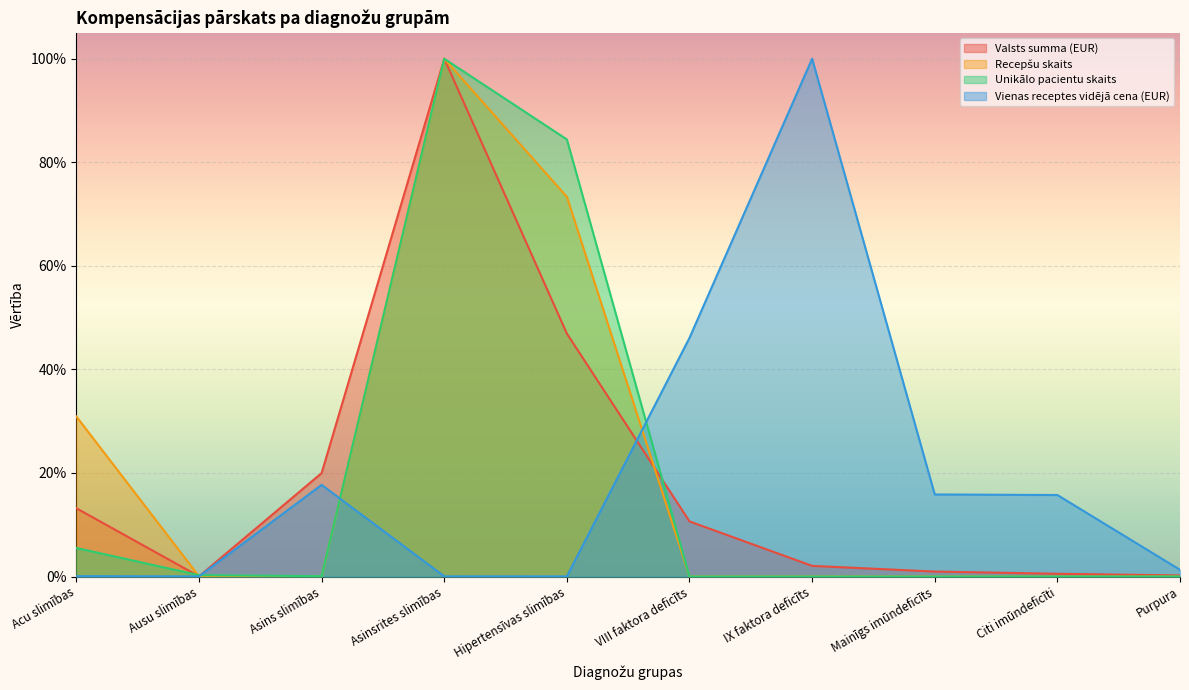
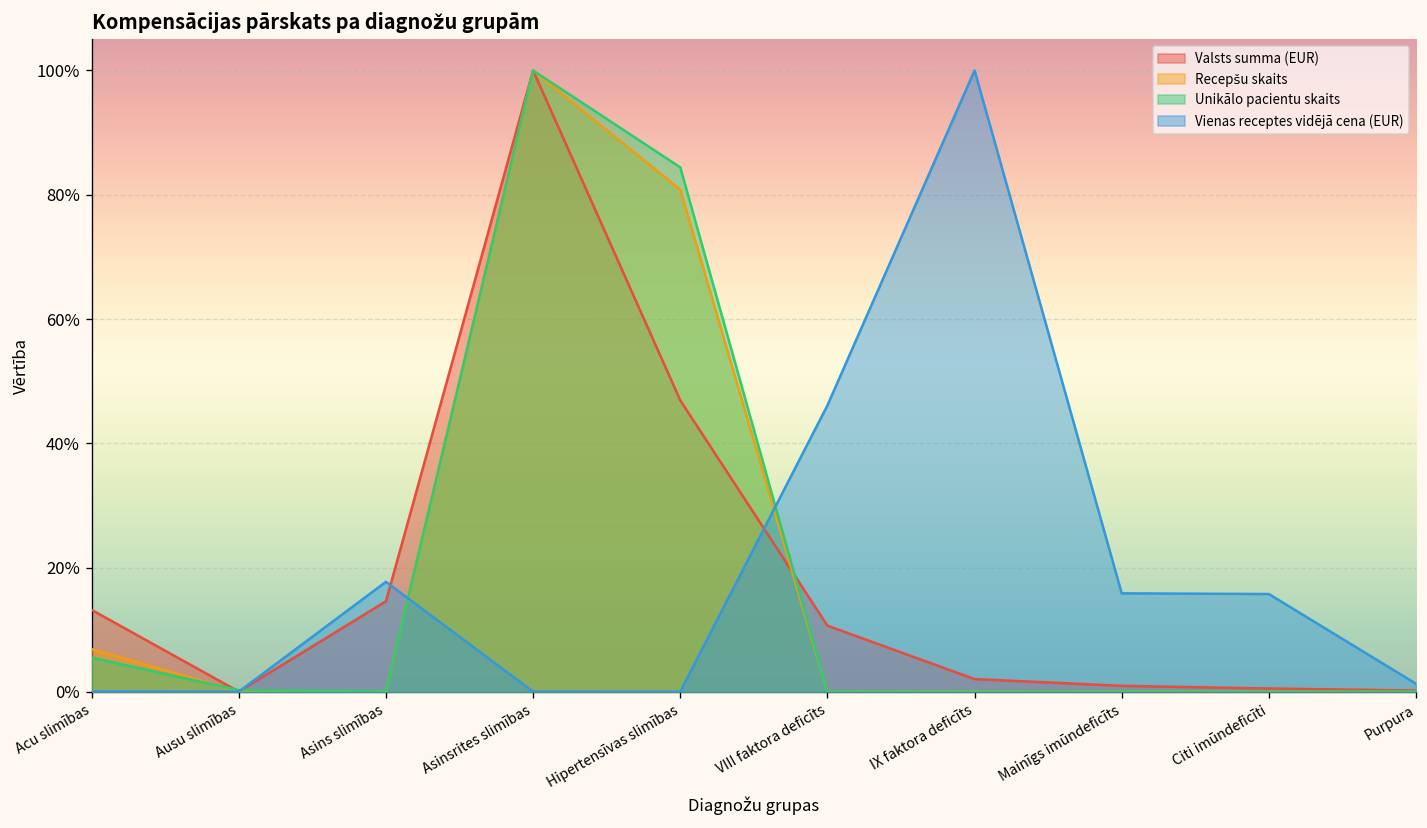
Recepšu skaits, Acu slimības: 31% -> 7%
Valsts summa (EUR), Asins slimības: 20% -> 15%
Recepšu skaits, Hipertensīvas slimības: 73% -> 81%
